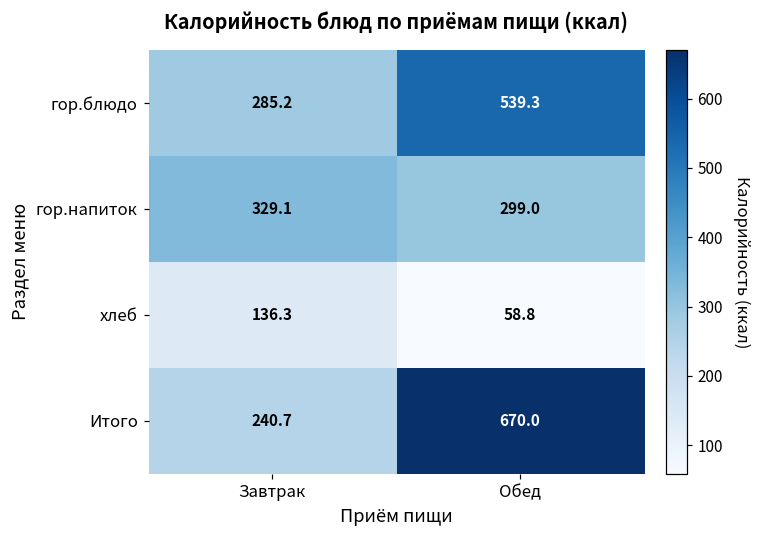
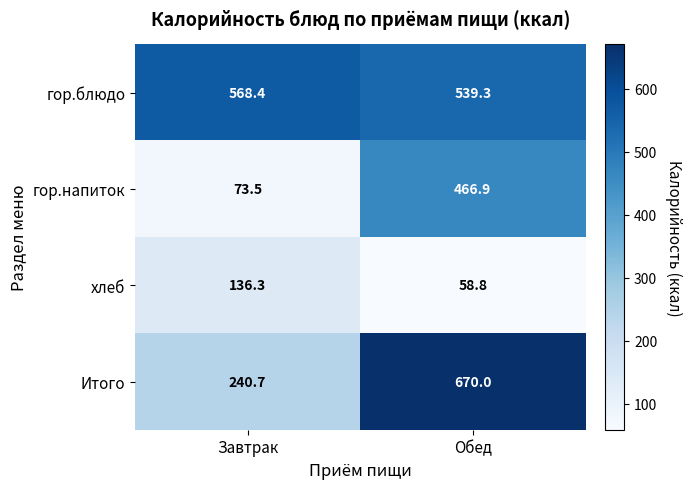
гор.блюдо, Завтрак: 285.2 -> 568.4
гор.напиток, Завтрак: 329.1 -> 73.5
гор.напиток, Обед: 299.0 -> 466.9
